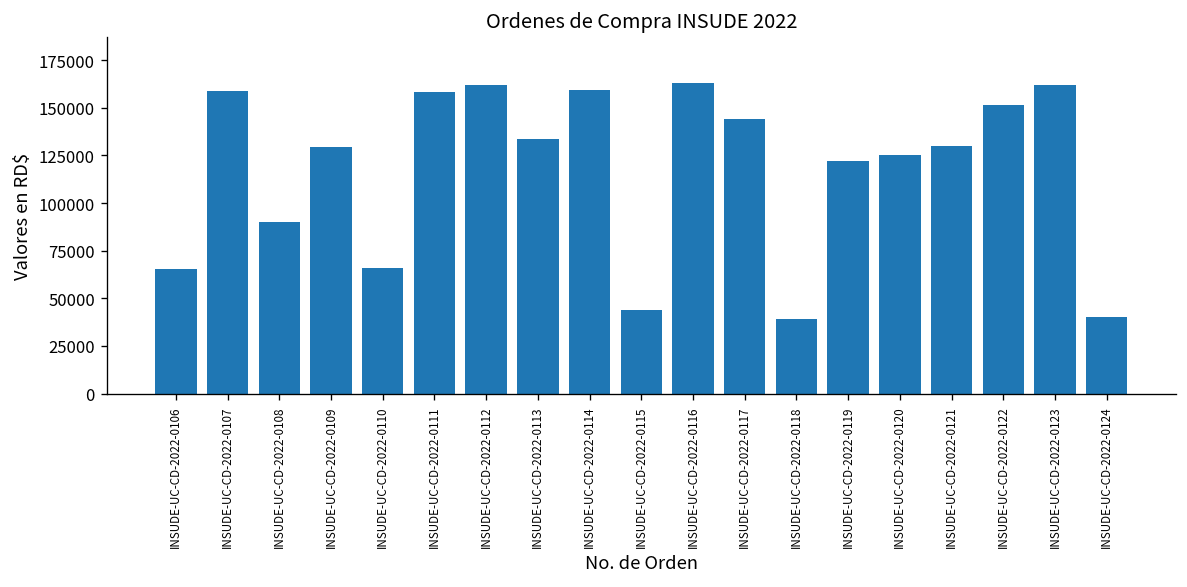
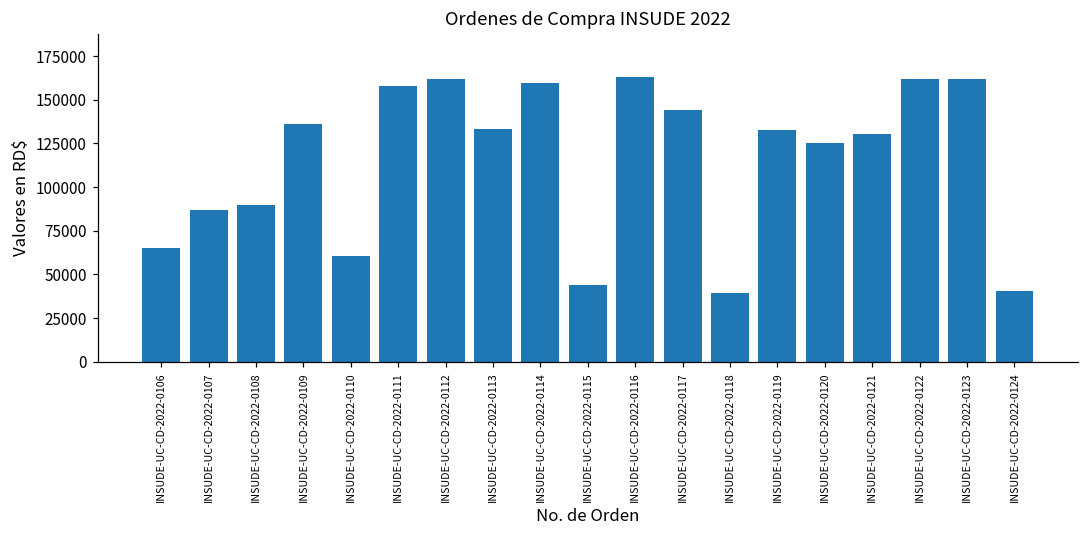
INSUDE-UC-CD-2022-0107: 159000 -> 87000
INSUDE-UC-CD-2022-0109: 130000 -> 136000
INSUDE-UC-CD-2022-0110: 66000 -> 61000
INSUDE-UC-CD-2022-0119: 122000 -> 133000
INSUDE-UC-CD-2022-0122: 151000 -> 162000
